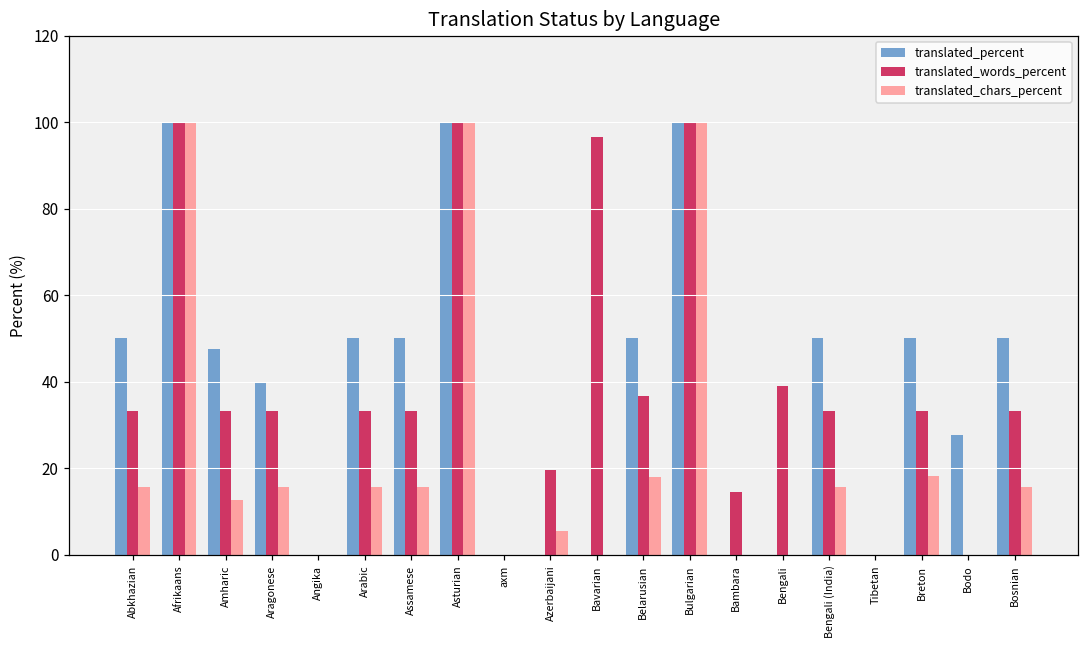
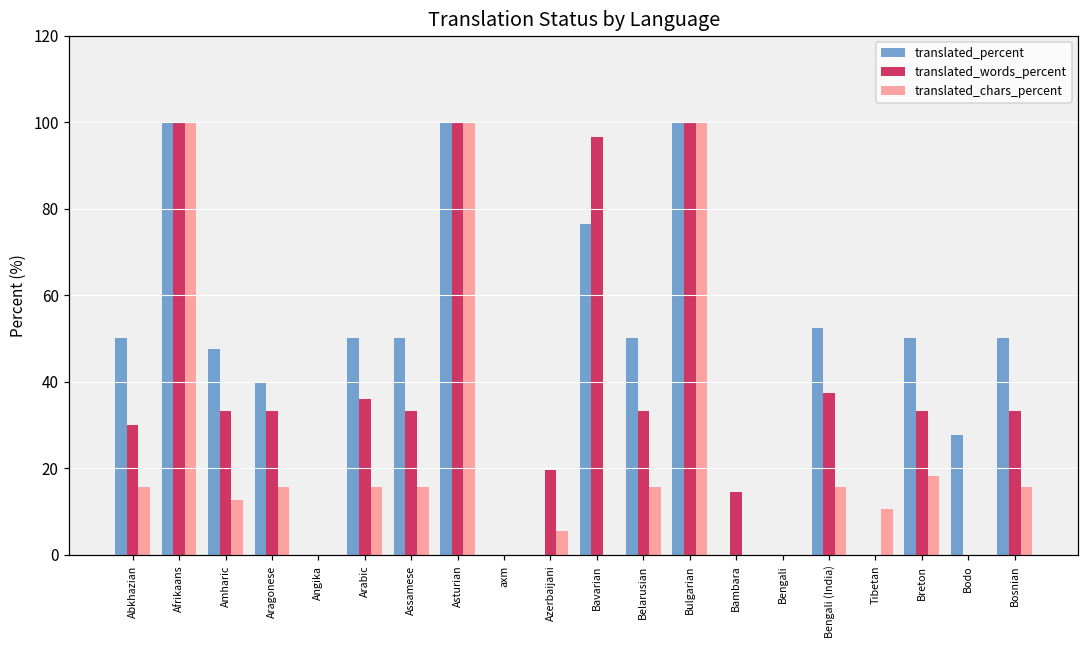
translated_words_percent, Abkhazian: 33 -> 30
translated_words_percent, Arabic: 33 -> 36
translated_percent, Bavarian: 0 -> 76
translated_words_percent, Belarusian: 37 -> 33
translated_chars_percent, Belarusian: 18 -> 16
translated_words_percent, Bengali: 39 -> 0
translated_percent, Bengali (India): 50 -> 53
translated_words_percent, Bengali (India): 33 -> 37
translated_chars_percent, Tibetan: 0 -> 11
